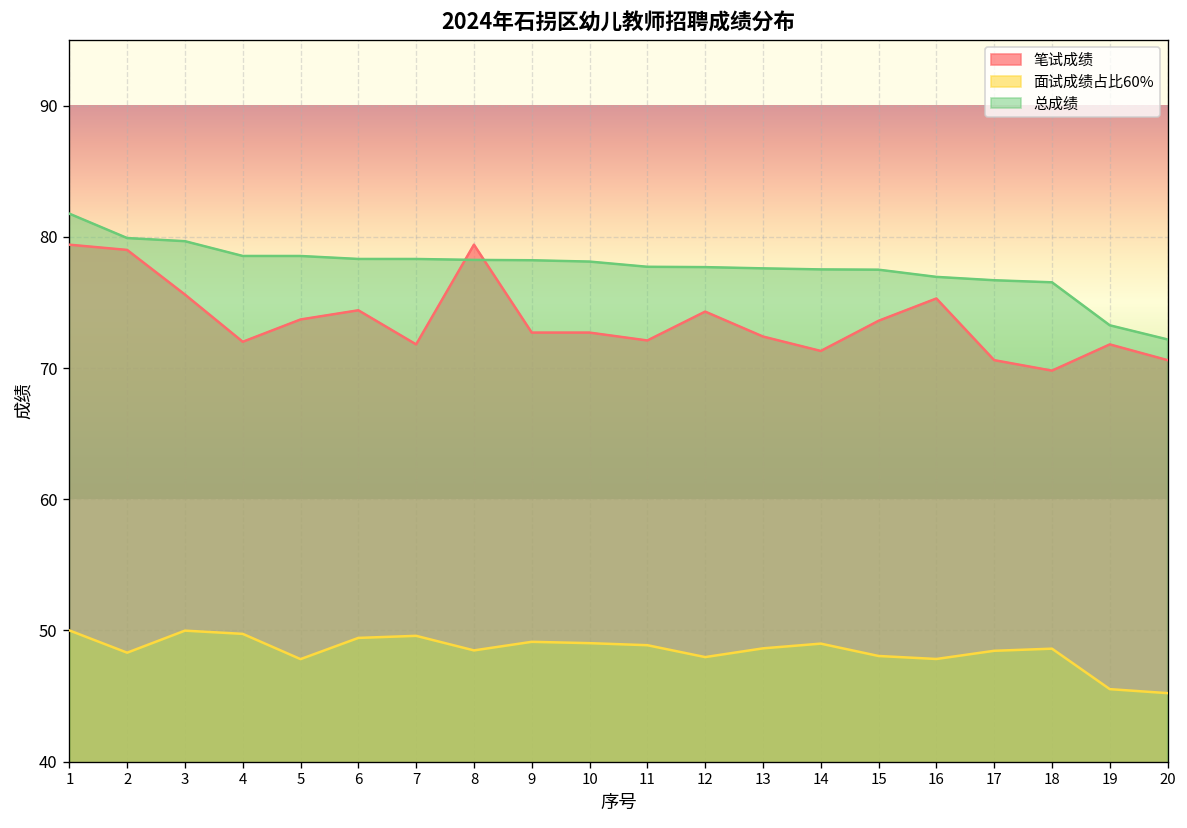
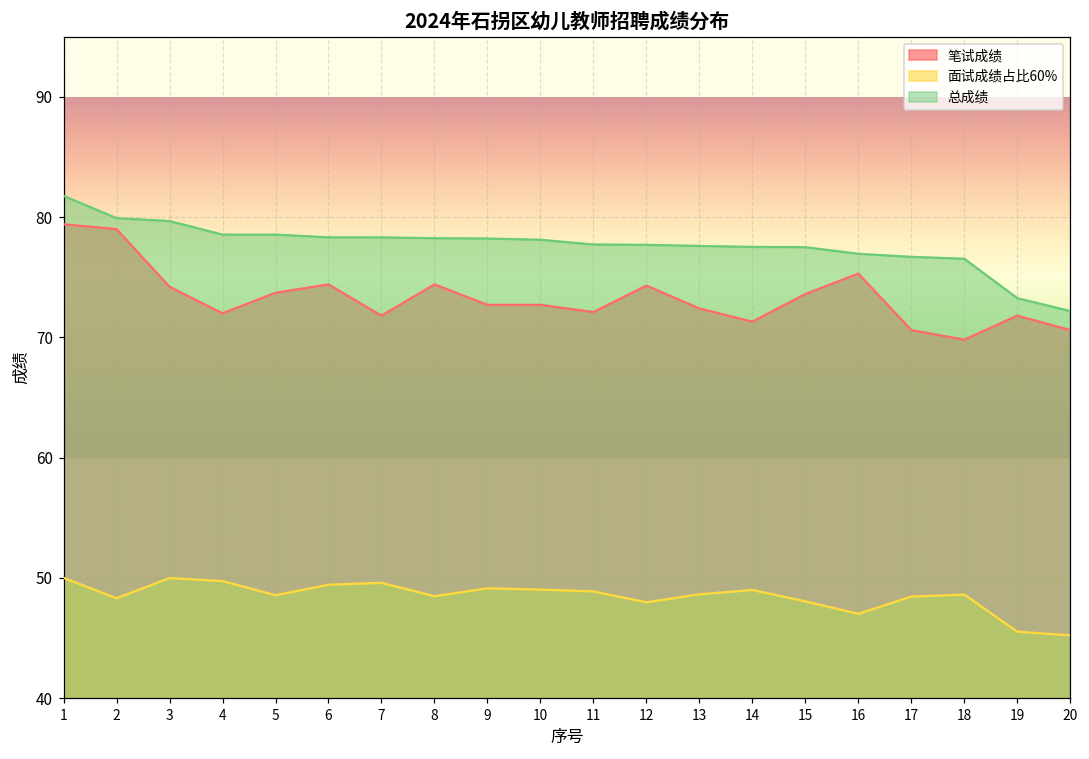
笔试成绩, 3: 75.6 -> 74.2
面试成绩占比60%, 5: 47.8 -> 48.6
笔试成绩, 8: 79.4 -> 74.4
面试成绩占比60%, 16: 47.8 -> 47.0
